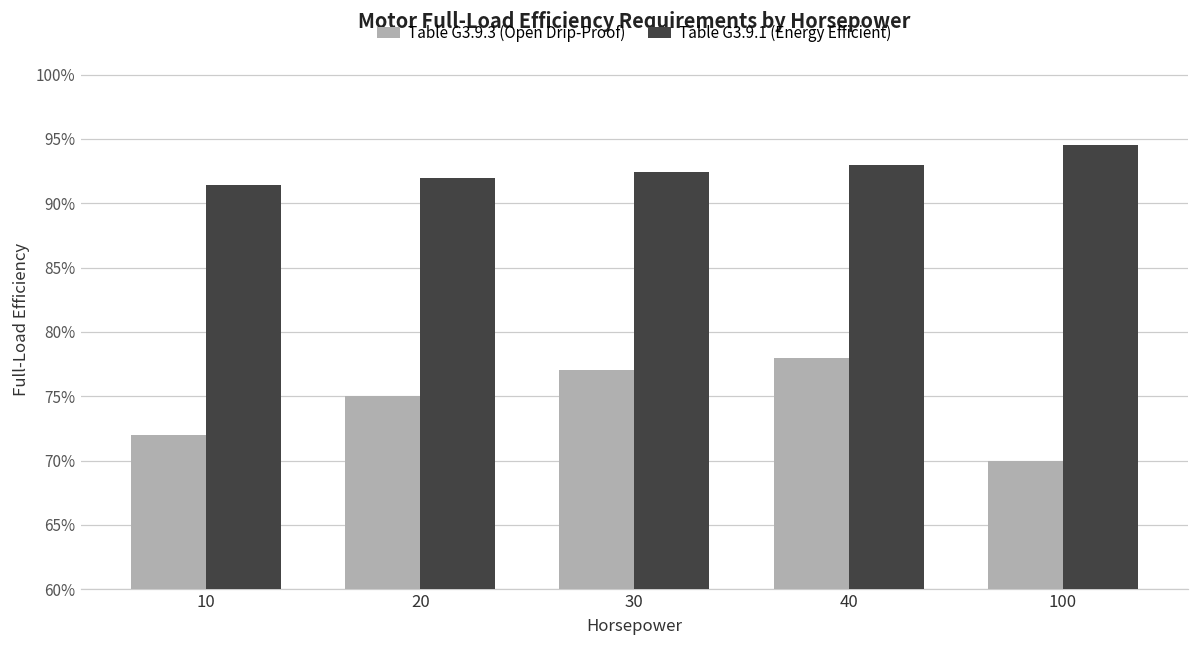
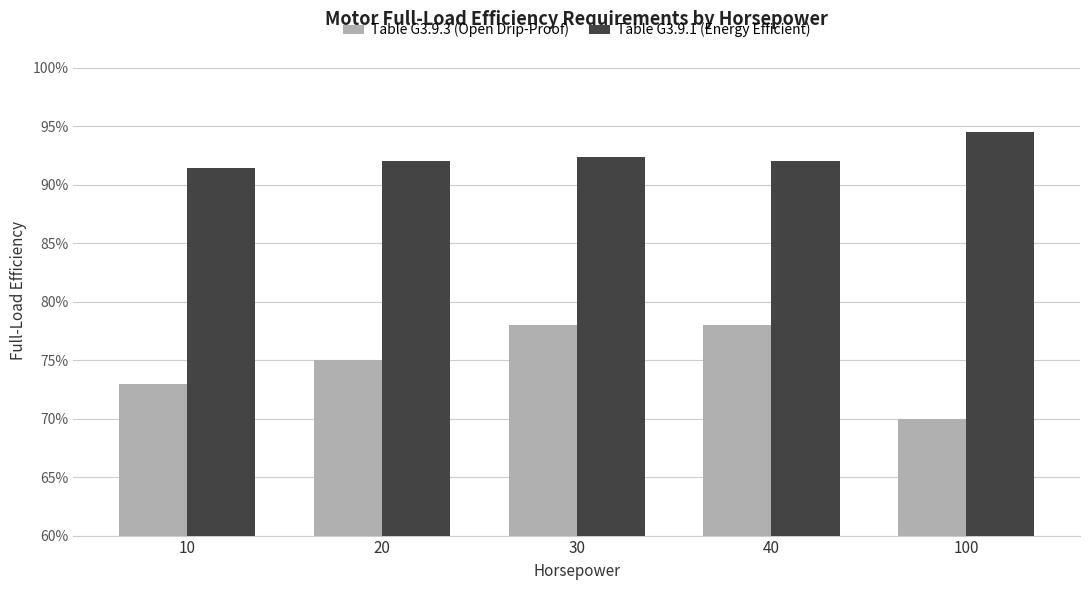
Table G3.9.3 (Open Drip-Proof), 10: 72.0% -> 73.0%
Table G3.9.3 (Open Drip-Proof), 30: 77.0% -> 78.0%
Table G3.9.1 (Energy Efficient), 40: 93.0% -> 92.0%
